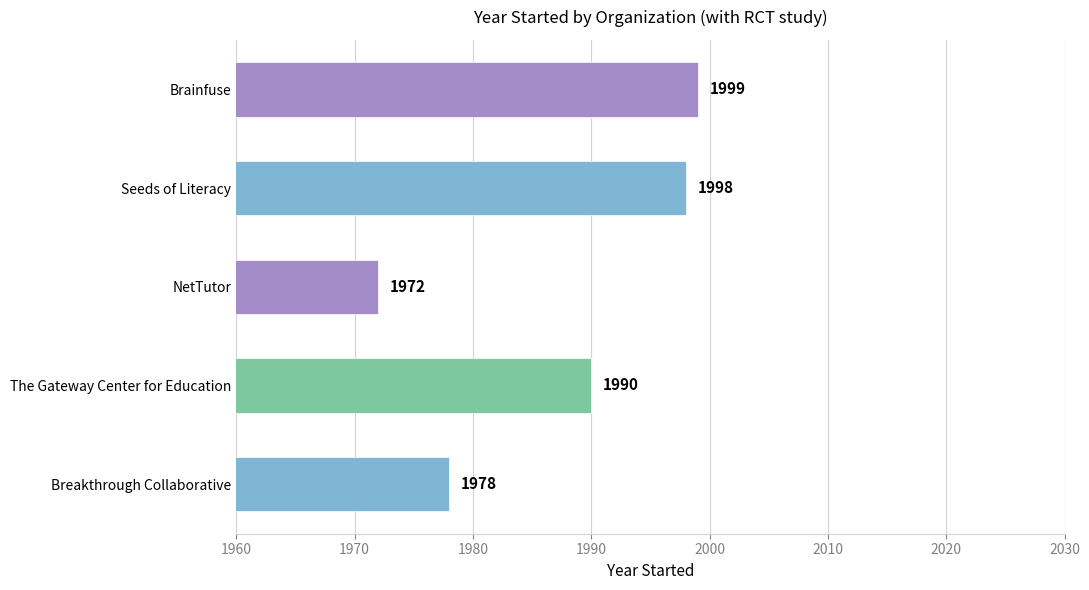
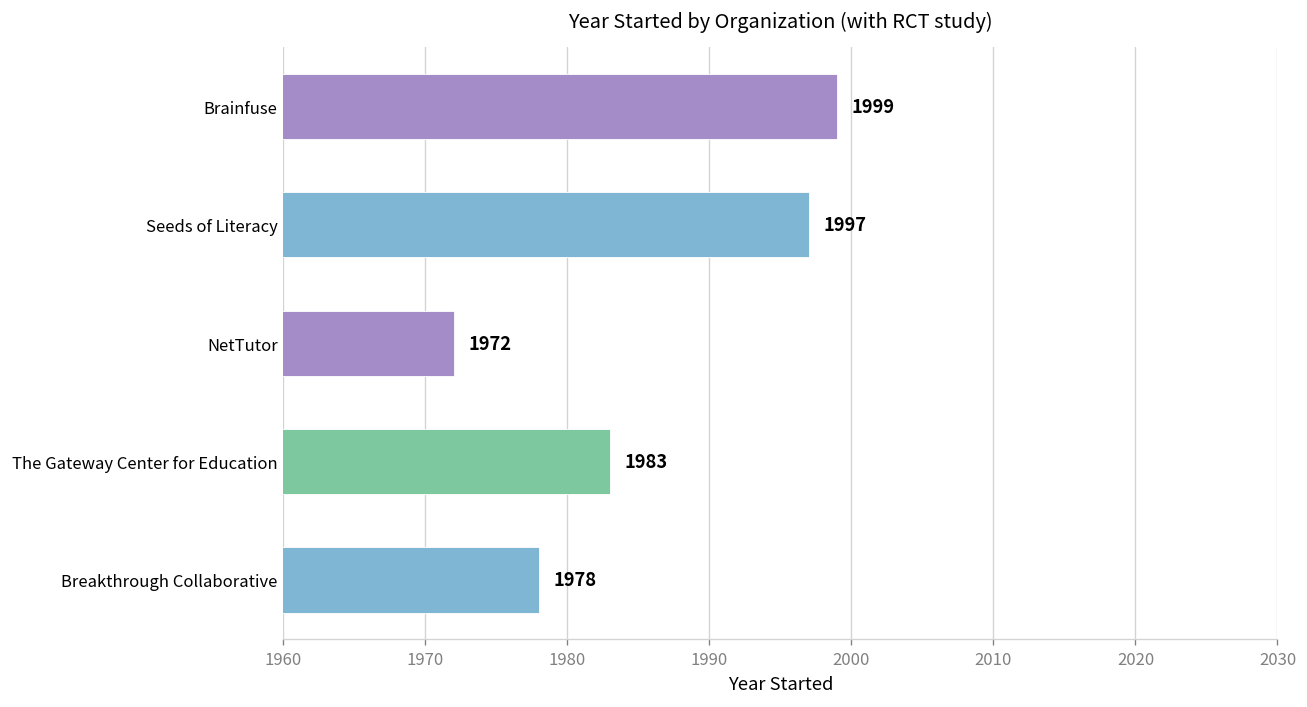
Seeds of Literacy: 1998 -> 1997
The Gateway Center for Education: 1990 -> 1983
